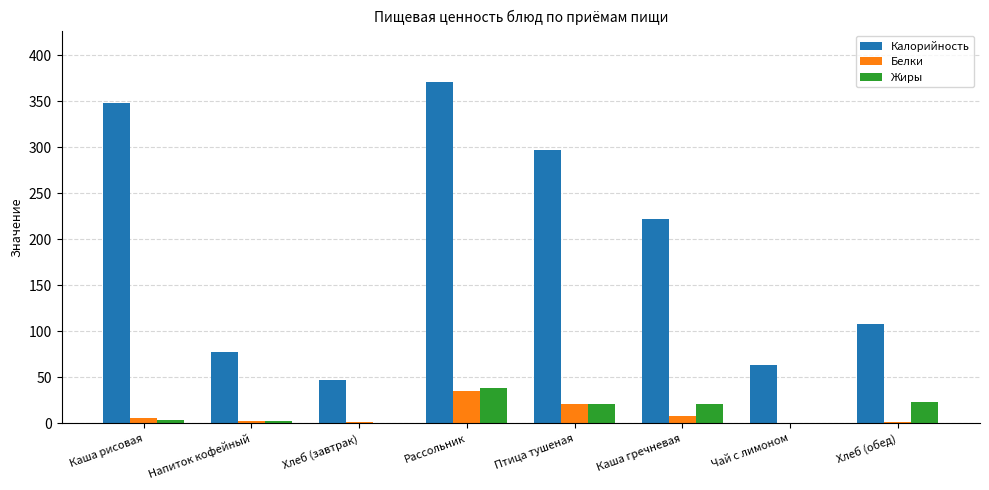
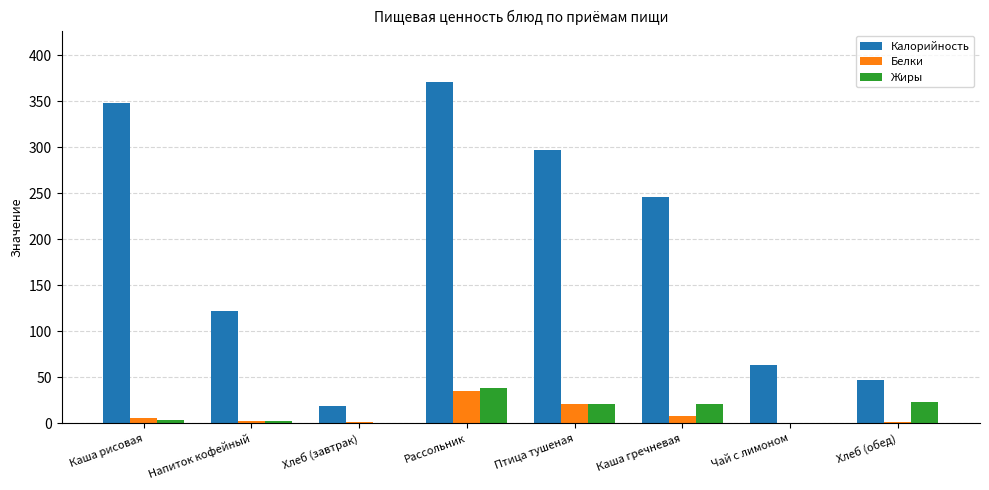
Калорийность, Напиток кофейный: 80 -> 120
Калорийность, Хлеб (завтрак): 50 -> 20
Калорийность, Каша гречневая: 220 -> 250
Калорийность, Хлеб (обед): 110 -> 50
